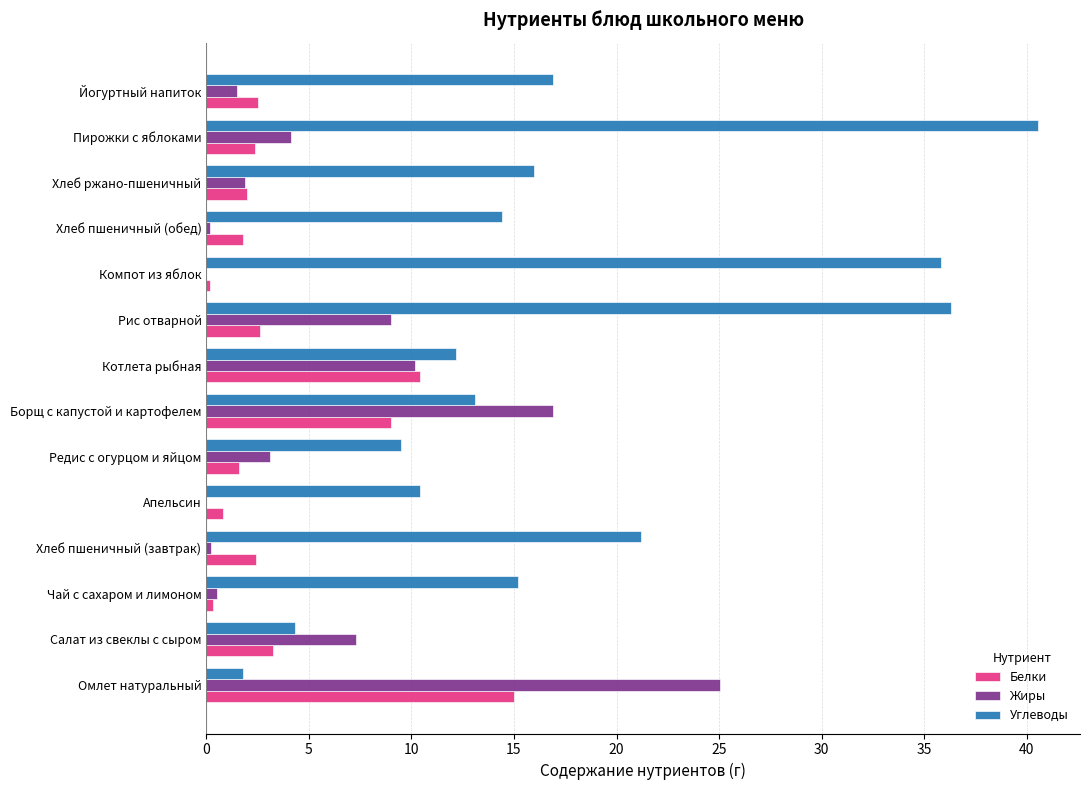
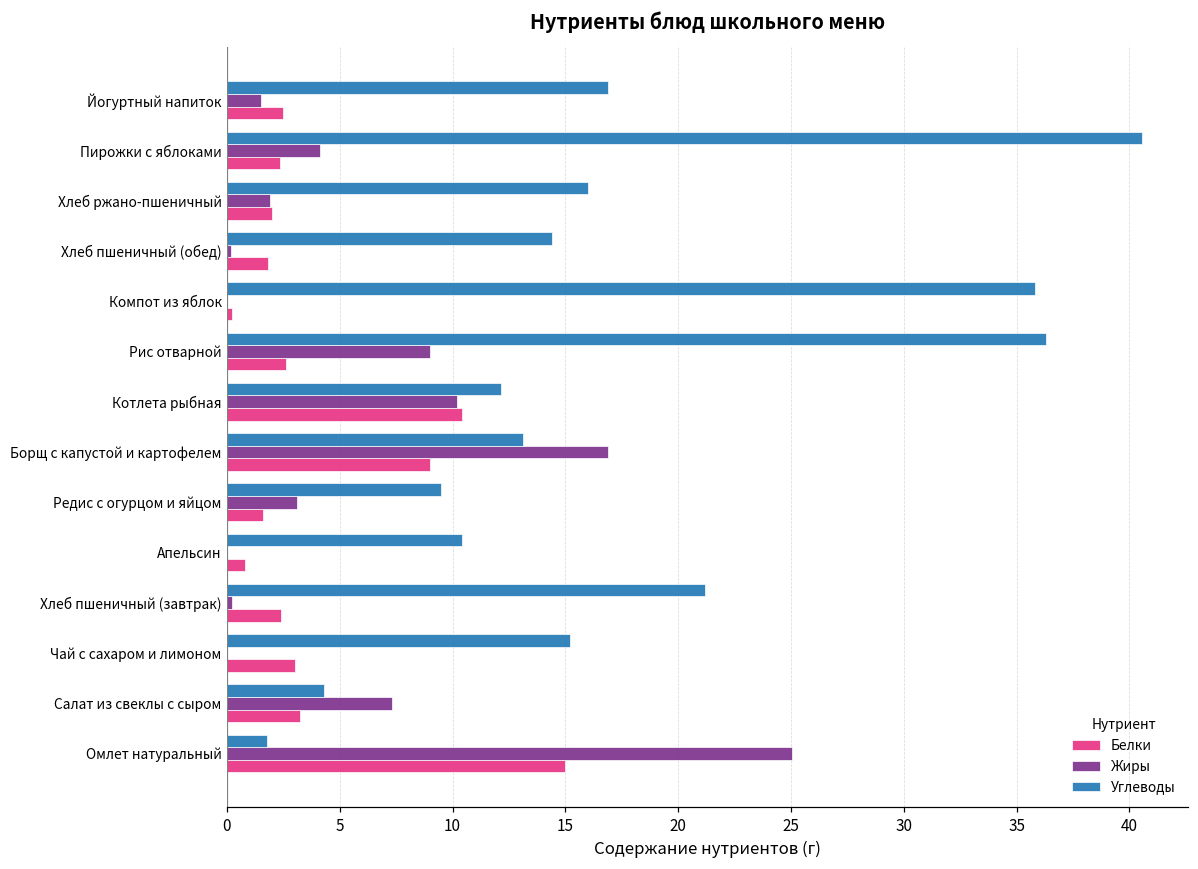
Жиры, Чай с сахаром и лимоном: 0.5 -> 0.0
Белки, Чай с сахаром и лимоном: 0.3 -> 3.0
